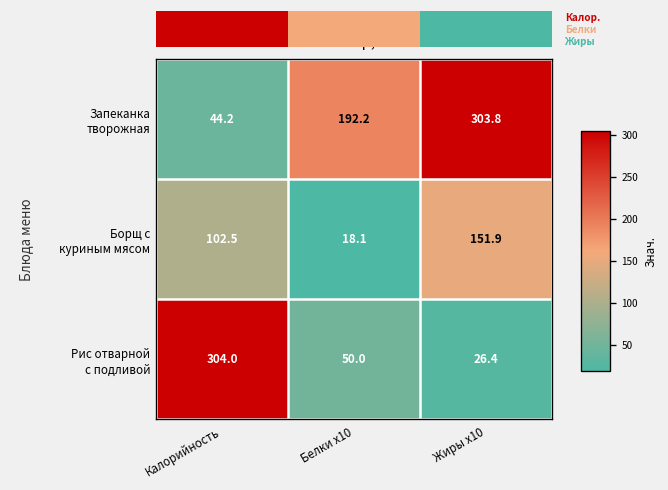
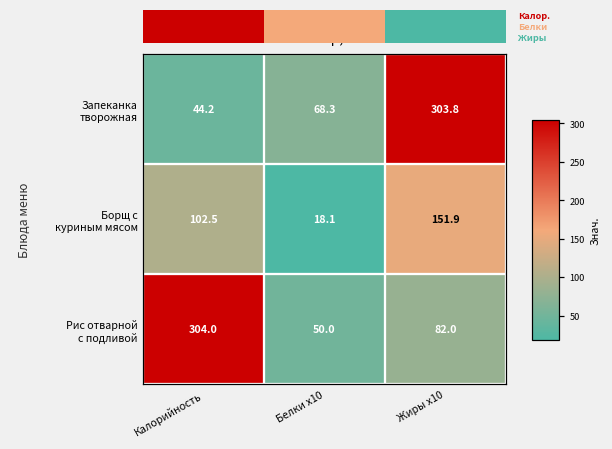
Nutrition heatmap, school menu, Запеканка творожная, Белки x10: 192.2 -> 68.3
Nutrition heatmap, school menu, Рис отварной с подливой, Жиры x10: 26.4 -> 82.0
